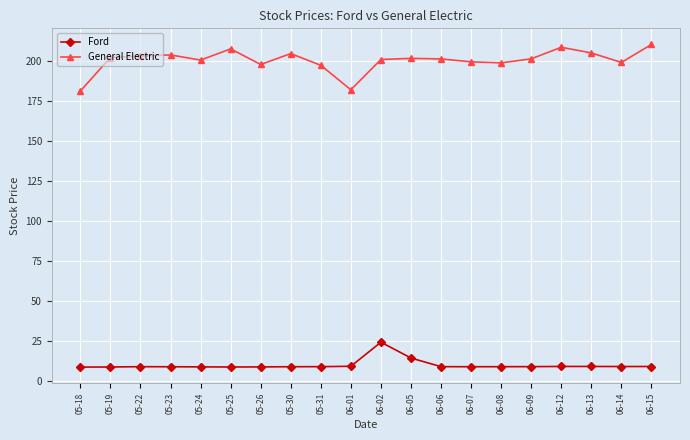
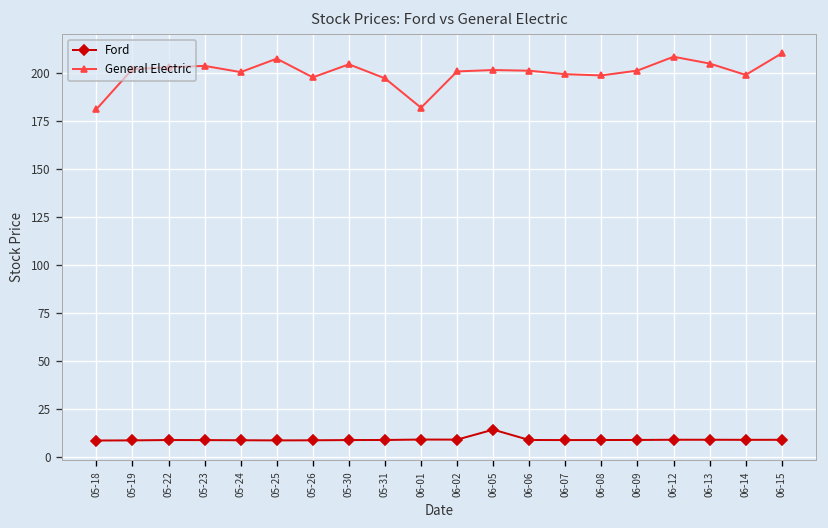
Ford, 06-02: 24 -> 9
